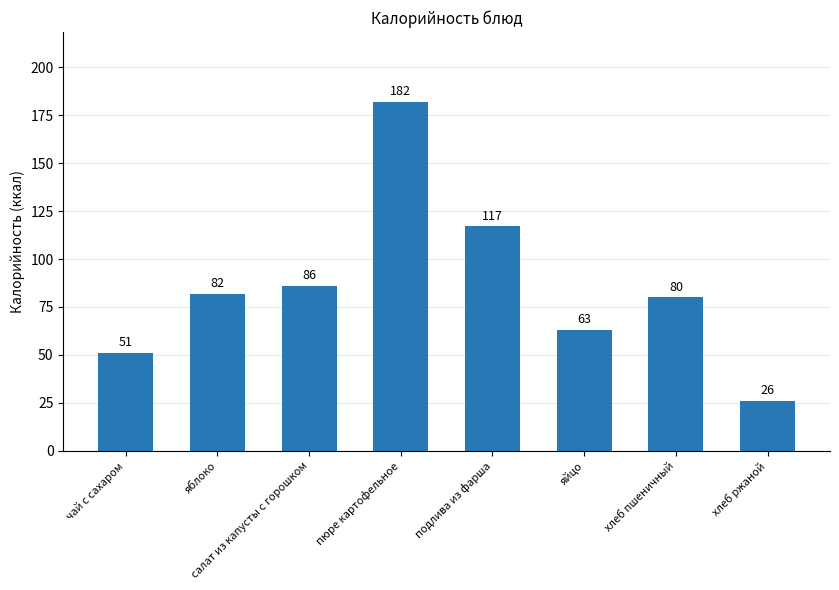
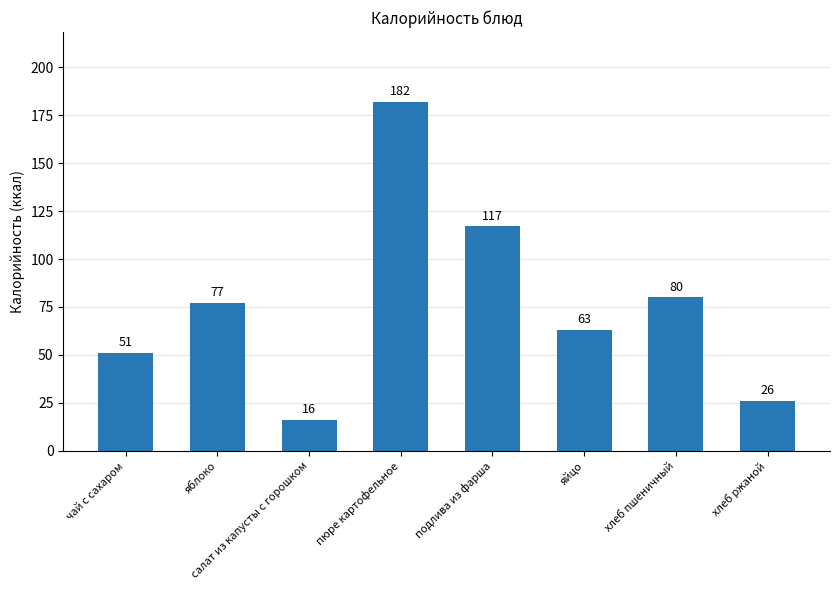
яблоко: 82 -> 77
салат из капусты с горошком: 86 -> 16
